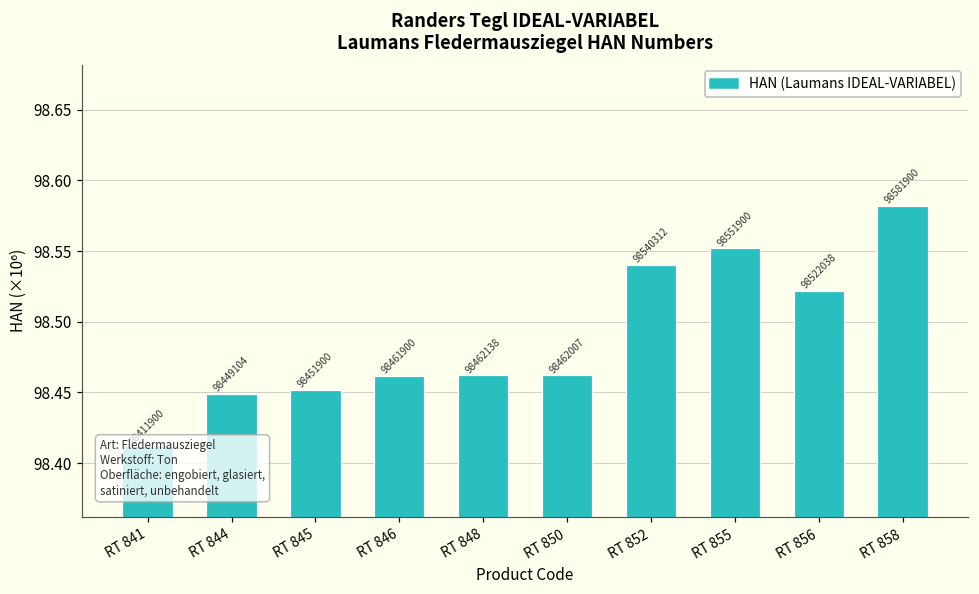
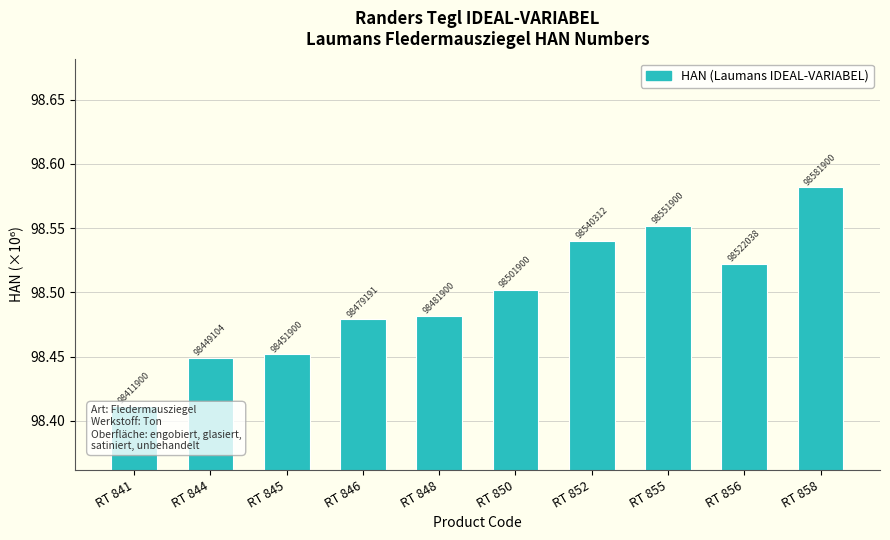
RT 846: 98461900 -> 98479191
RT 848: 98462138 -> 98481900
RT 850: 98462007 -> 98501900
